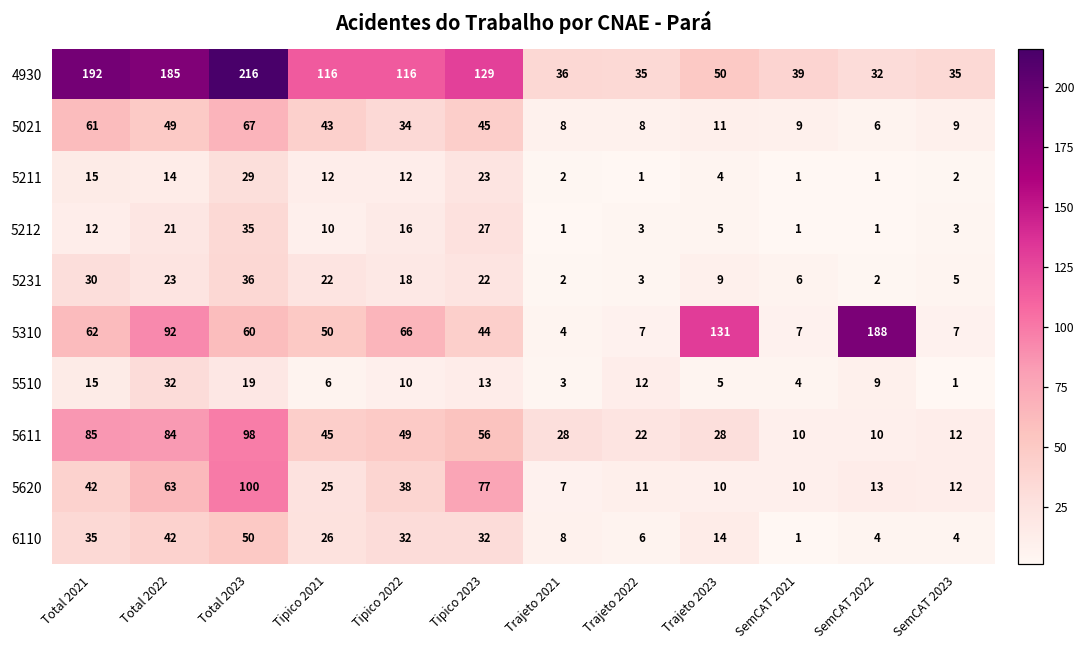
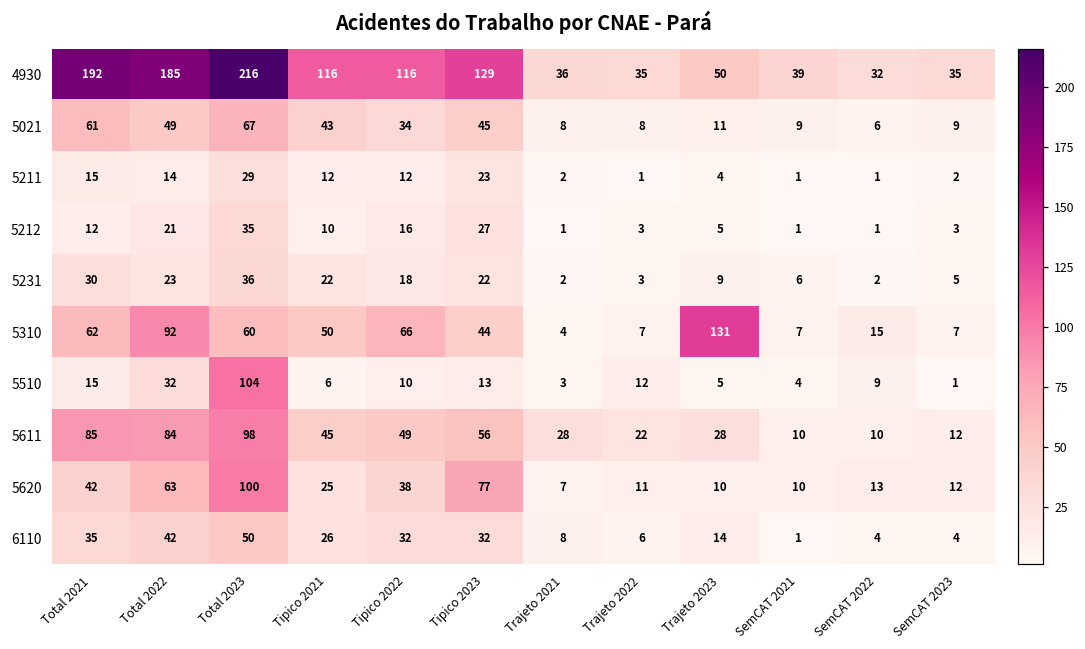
5310, SemCAT 2022: 188 -> 15
5510, Total 2023: 19 -> 104
